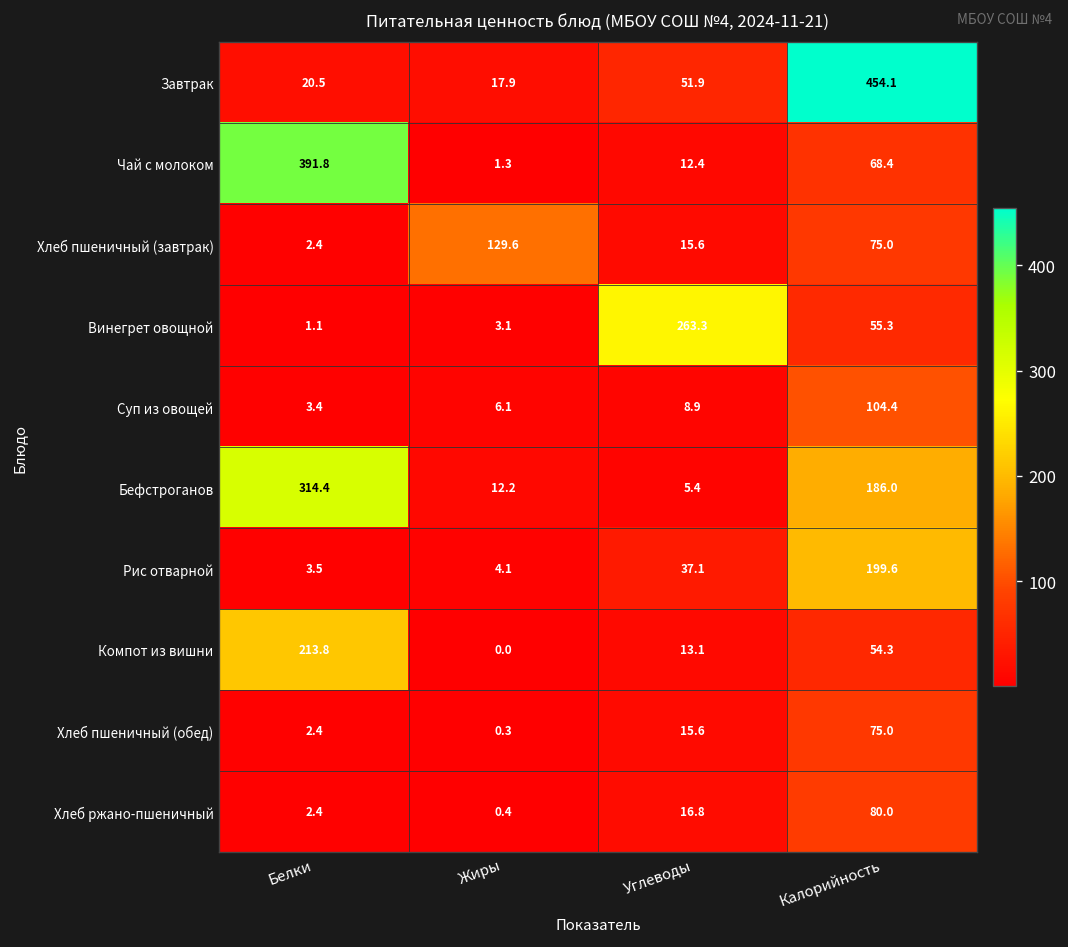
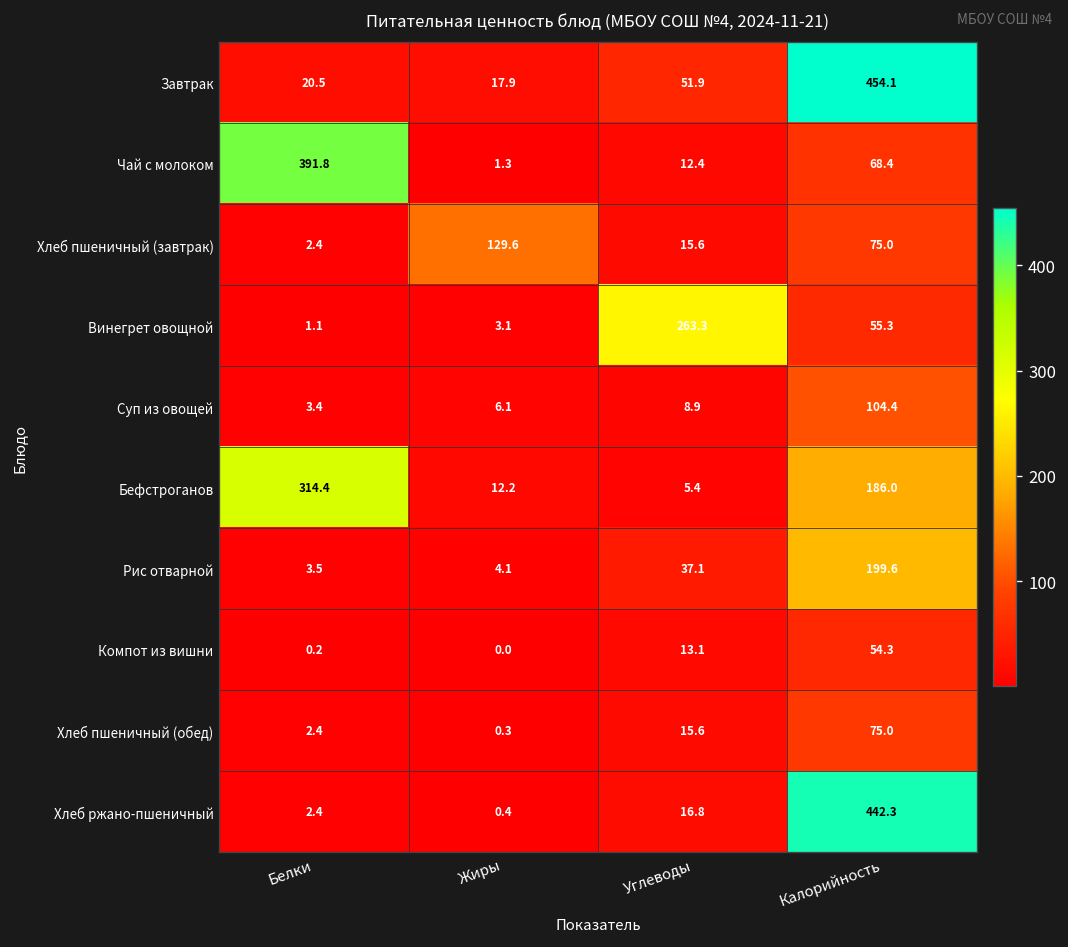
Компот из вишни, Белки: 213.8 -> 0.2
Хлеб ржано-пшеничный, Калорийность: 80.0 -> 442.3
